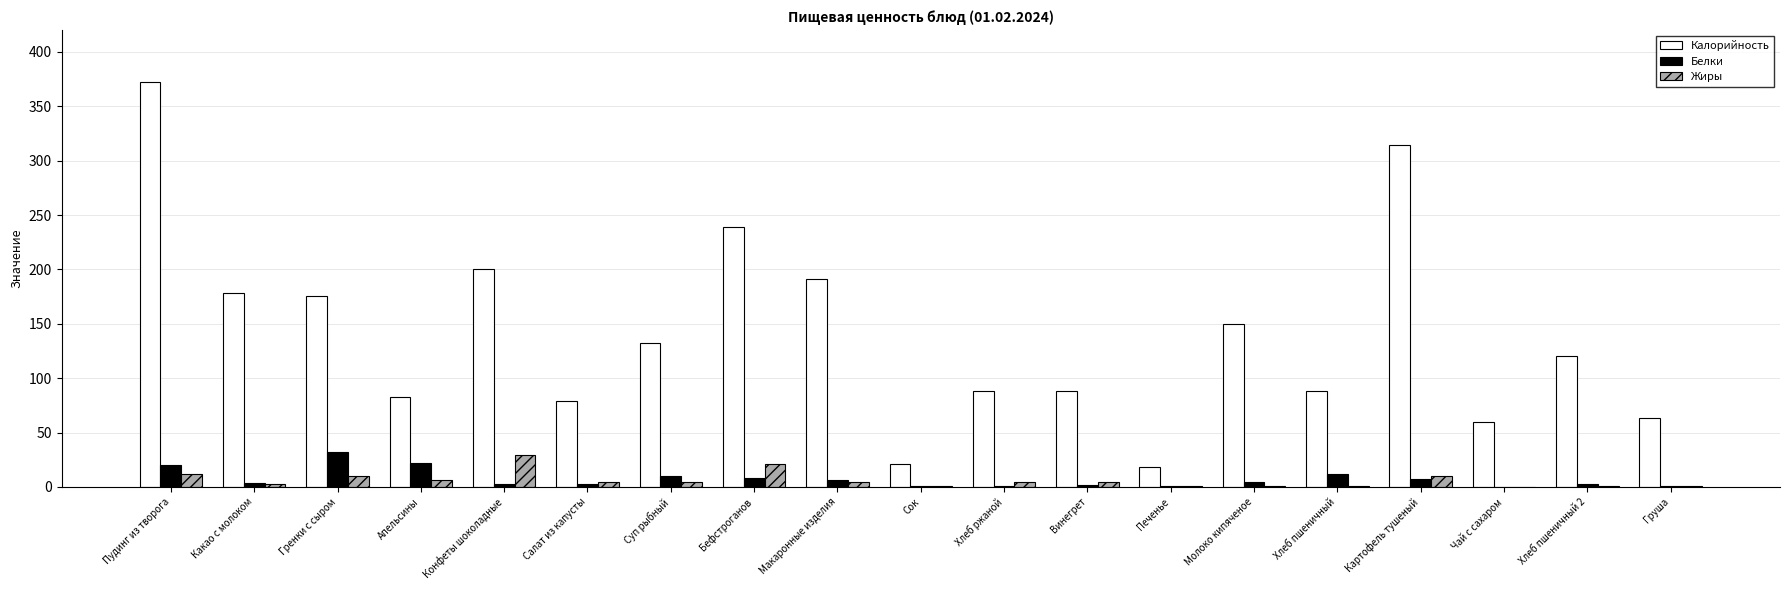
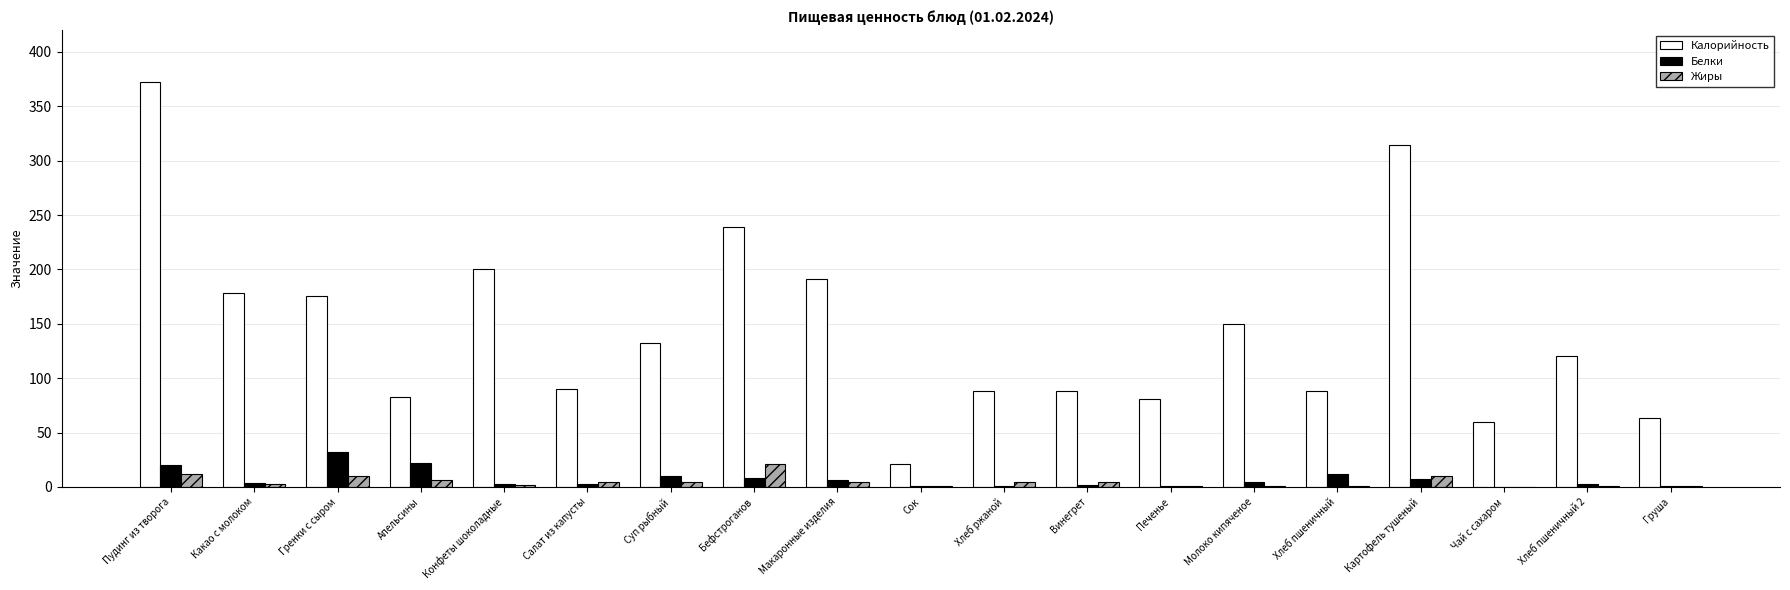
Жиры, Конфеты шоколадные: 29 -> 2
Калорийность, Салат из капусты: 79 -> 90
Калорийность, Печенье: 18 -> 81
